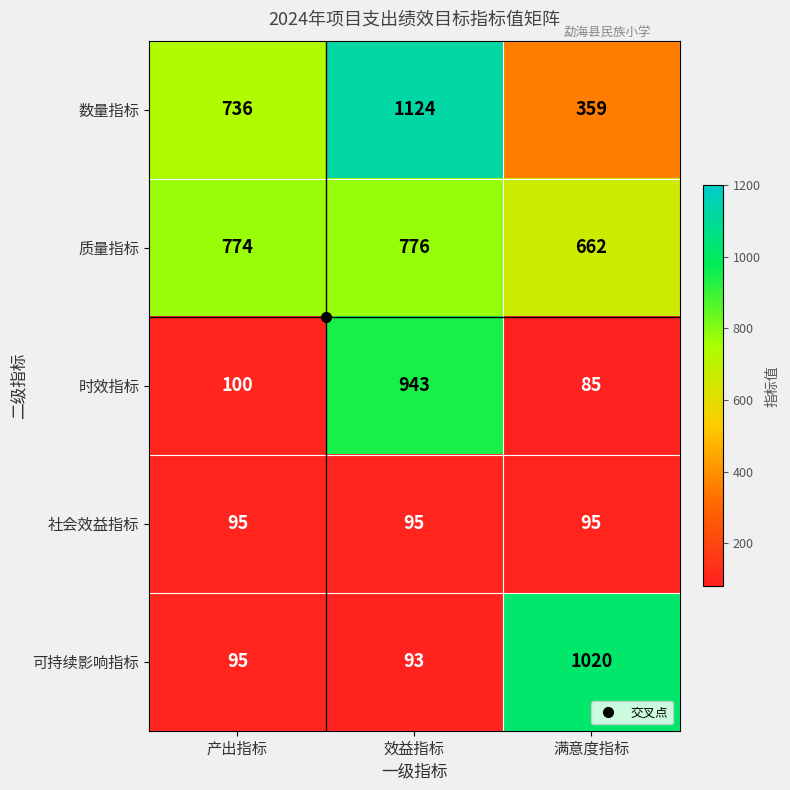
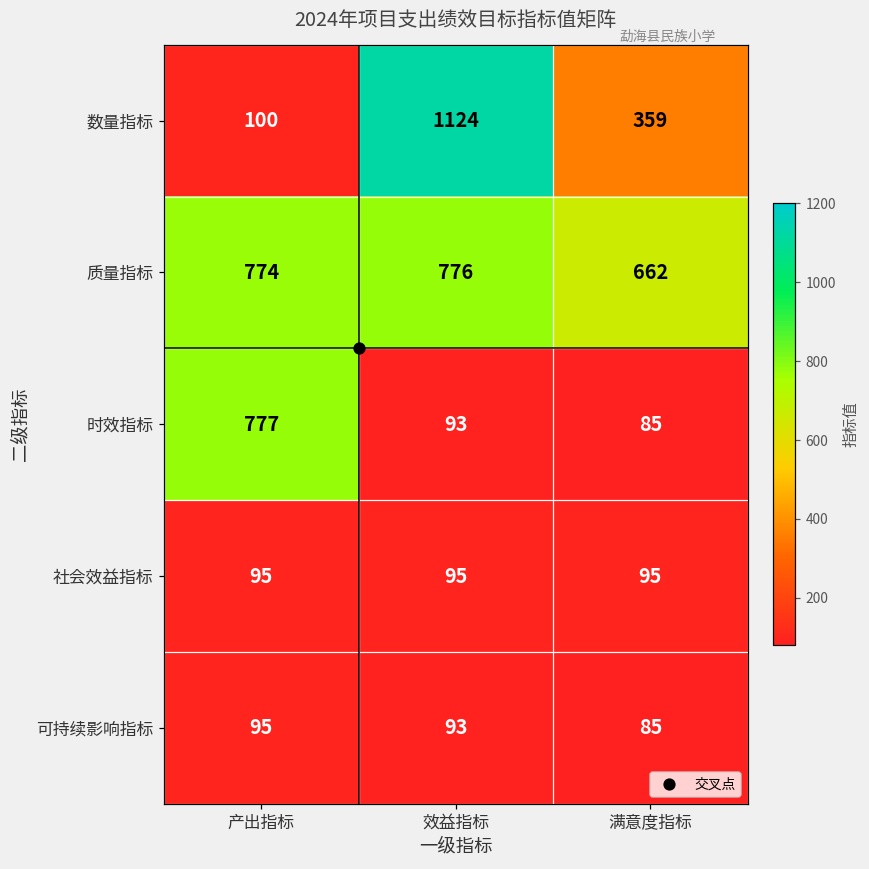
数量指标, 产出指标: 736 -> 100
时效指标, 产出指标: 100 -> 777
时效指标, 效益指标: 943 -> 93
可持续影响指标, 满意度指标: 1020 -> 85
